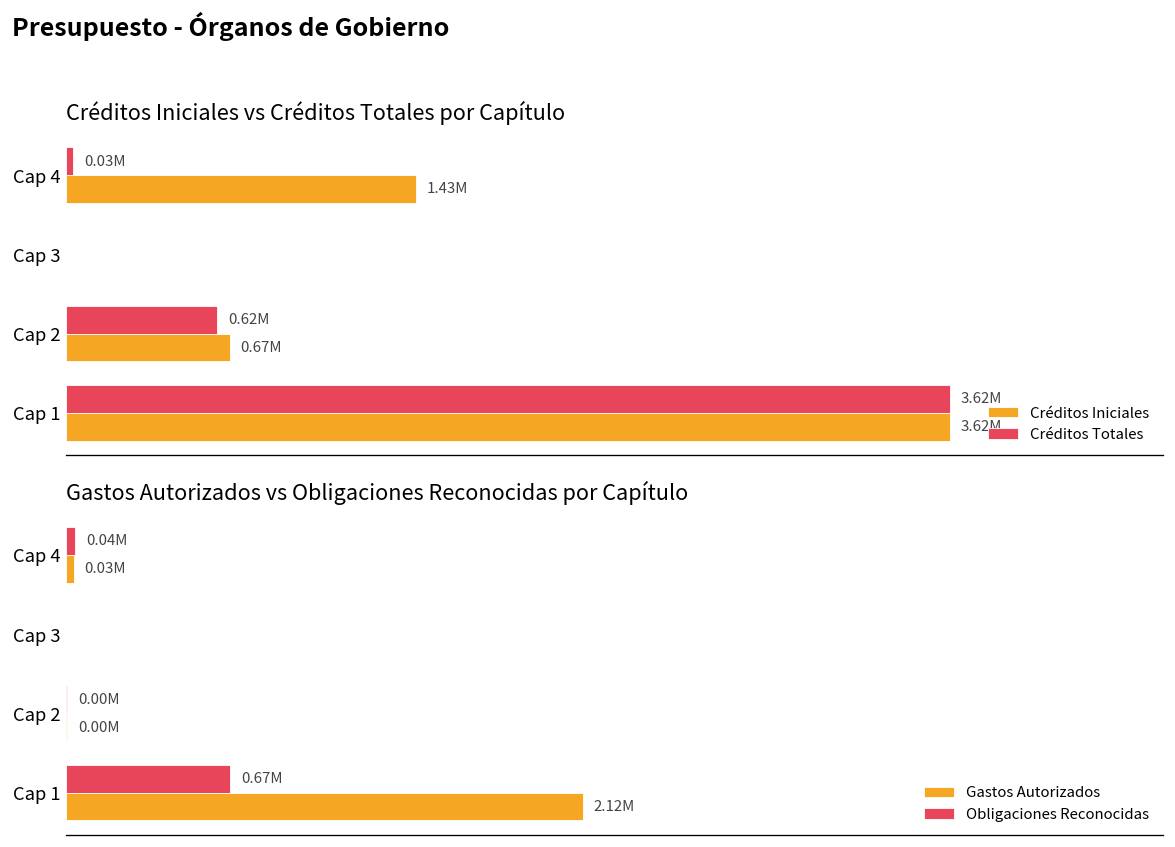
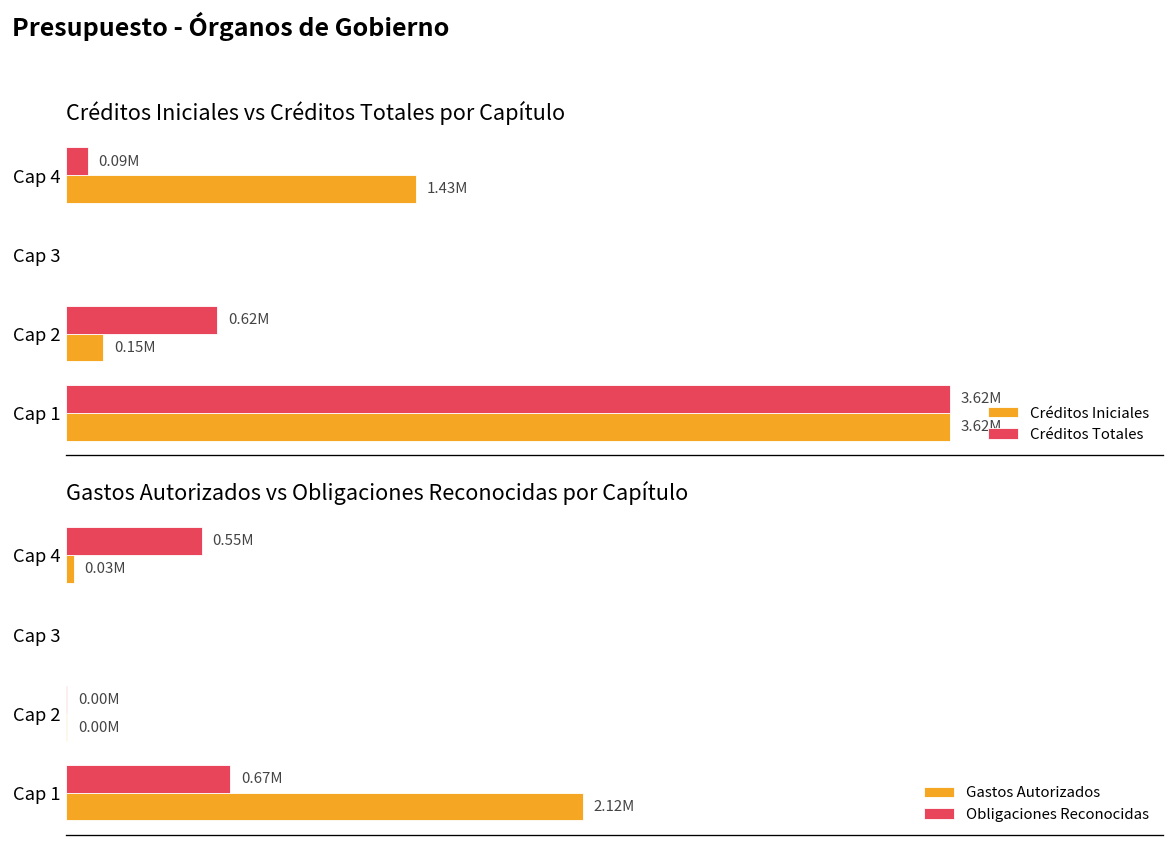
Créditos Iniciales vs Créditos Totales por Capítulo, Créditos Totales, Cap 4: 0.03M -> 0.09M
Créditos Iniciales vs Créditos Totales por Capítulo, Créditos Iniciales, Cap 2: 0.67M -> 0.15M
Gastos Autorizados vs Obligaciones Reconocidas por Capítulo, Obligaciones Reconocidas, Cap 4: 0.04M -> 0.55M
